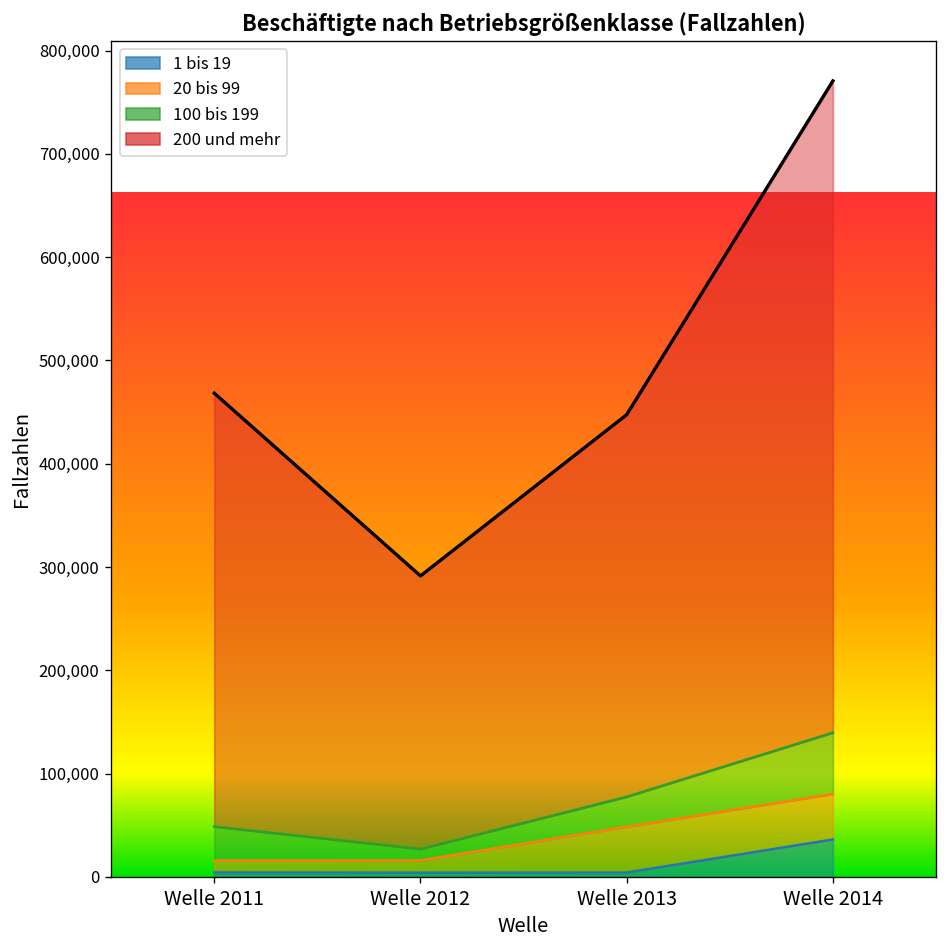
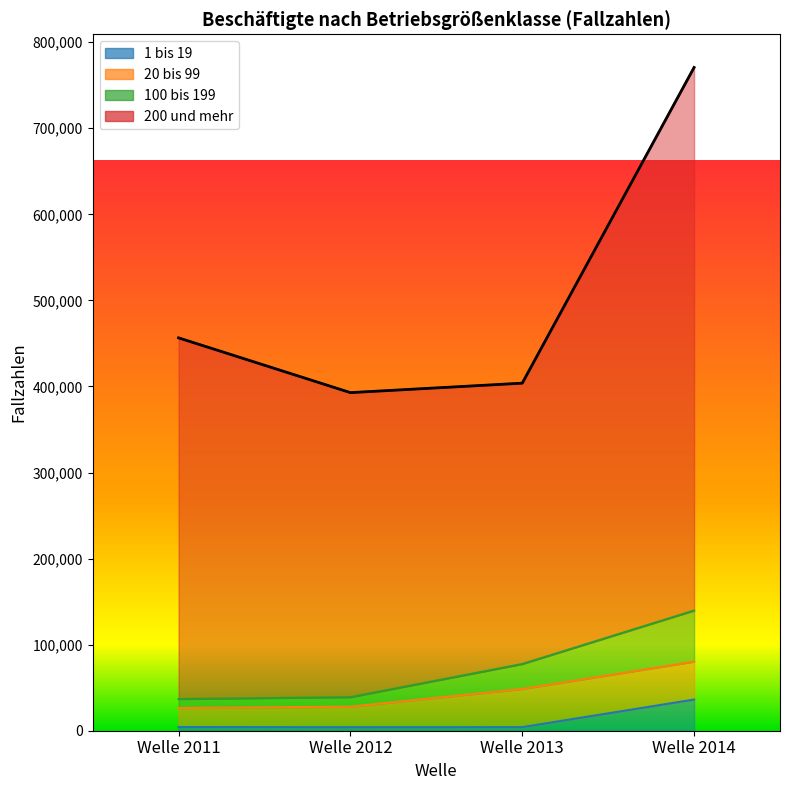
20 bis 99, Welle 2011: 10,000 -> 20,000
100 bis 199, Welle 2011: 30,000 -> 10,000
20 bis 99, Welle 2012: 10,000 -> 20,000
200 und mehr, Welle 2012: 260,000 -> 350,000
200 und mehr, Welle 2013: 370,000 -> 330,000
